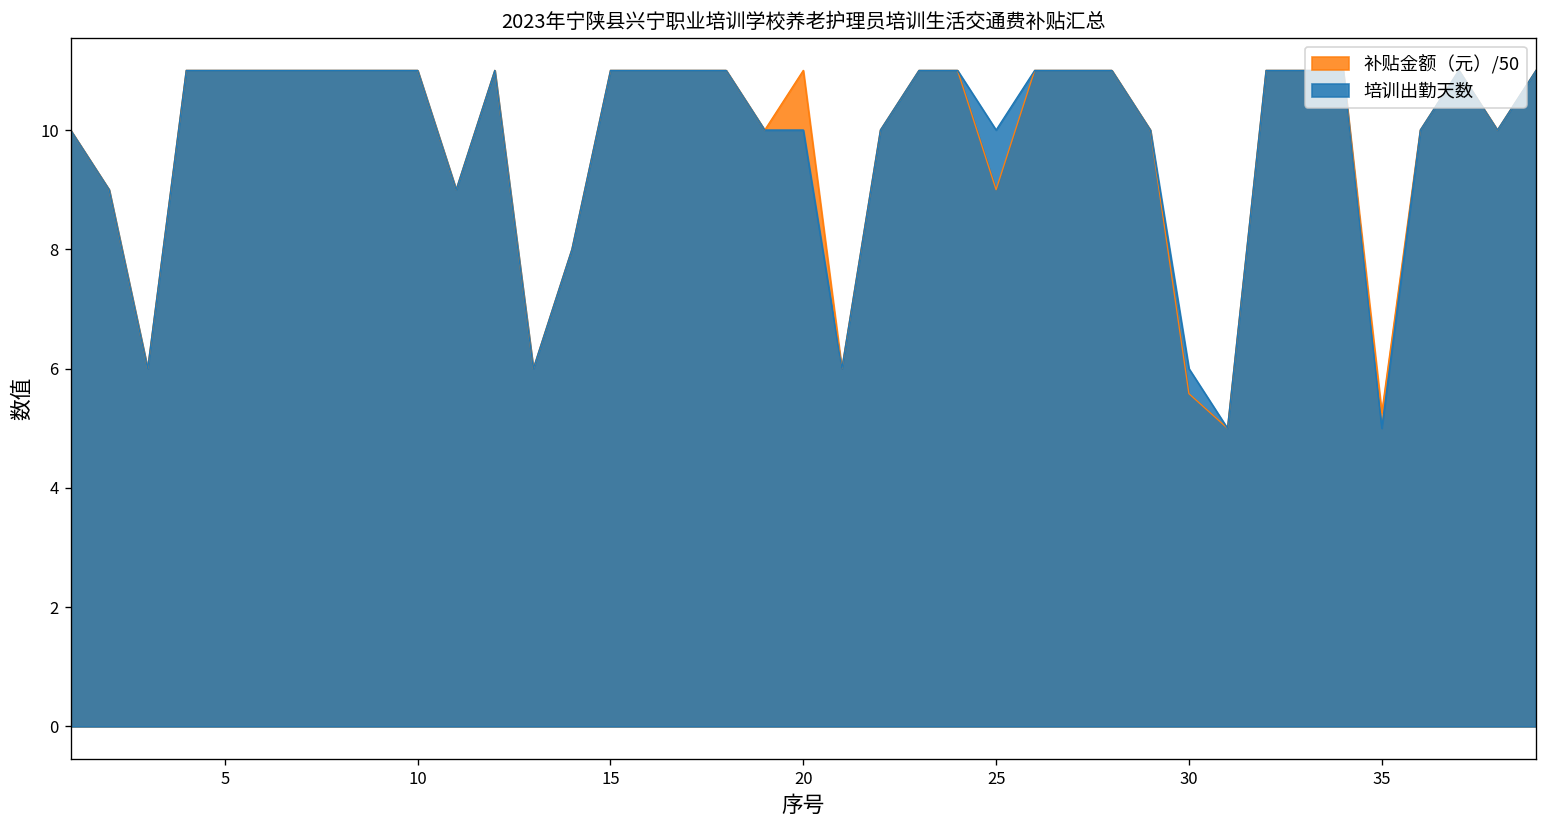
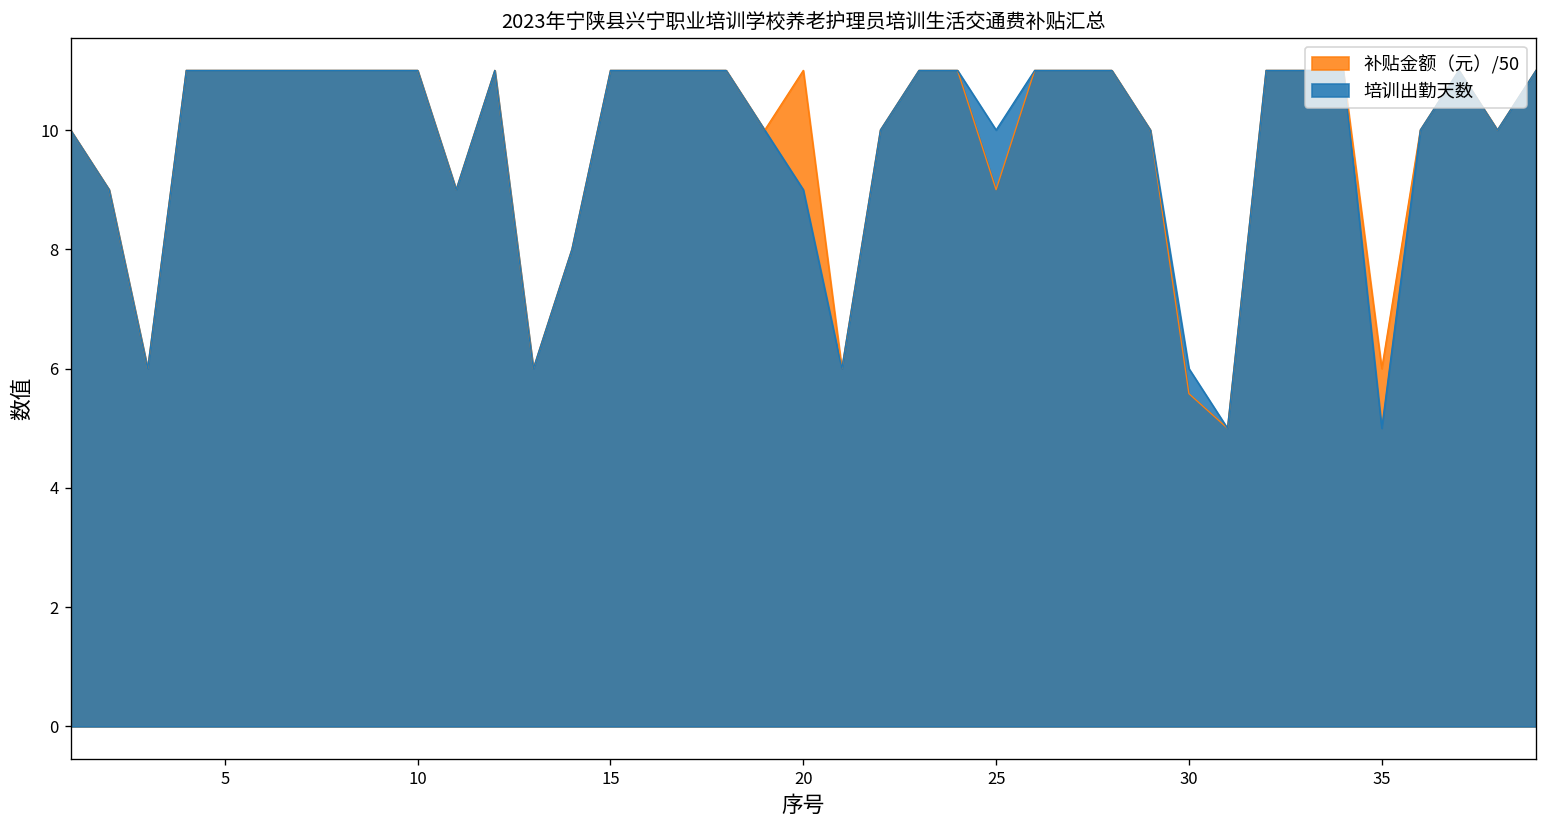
培训出勤天数, 20: 10 -> 9
补贴金额（元）/50, 35: 5.3 -> 6.0
